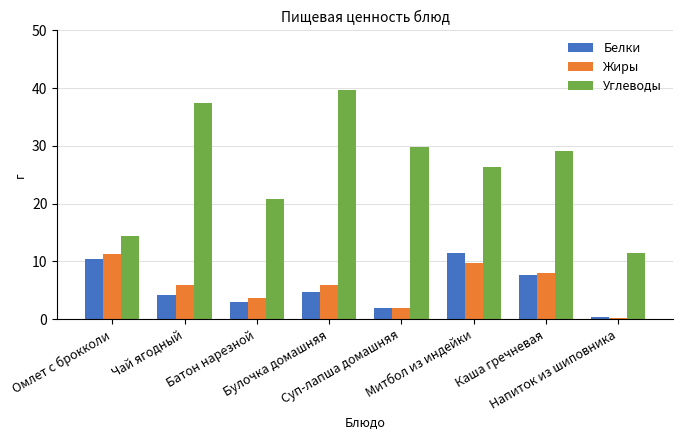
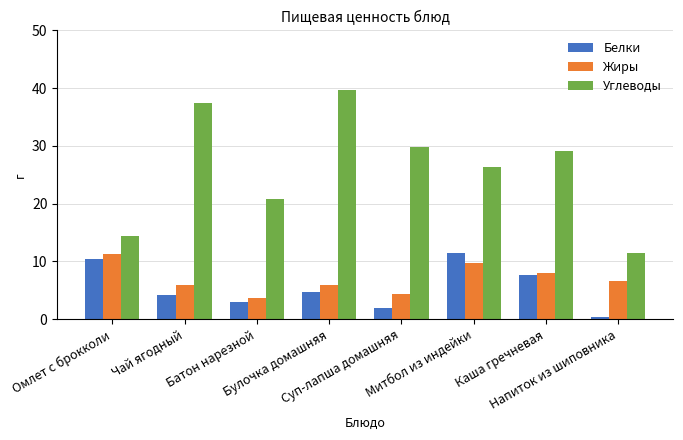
Жиры, Суп-лапша домашняя: 2 -> 4
Жиры, Напиток из шиповника: 0 -> 7
